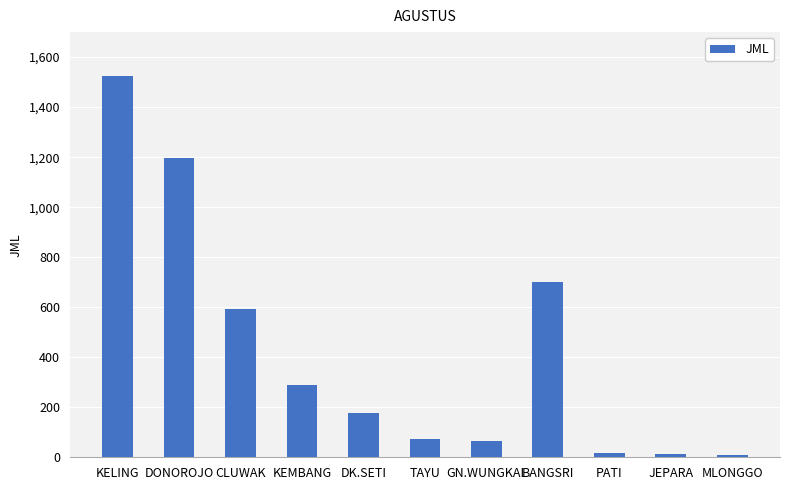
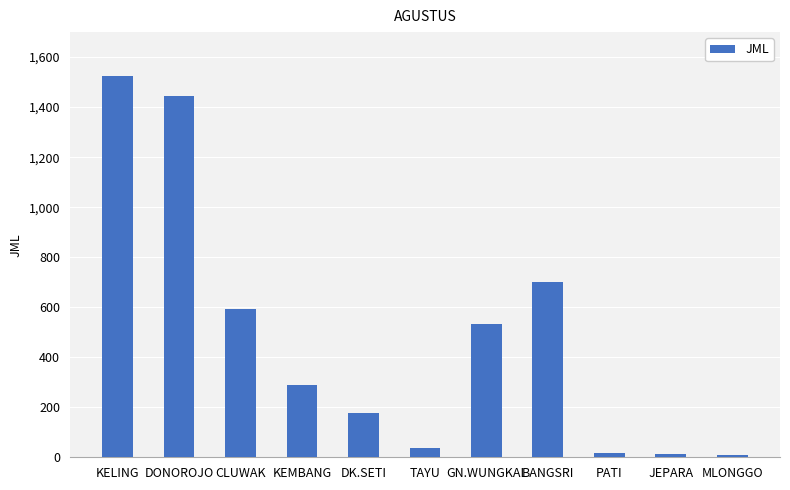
DONOROJO: 1,200 -> 1,440
TAYU: 70 -> 40
GN.WUNGKAL: 70 -> 530
